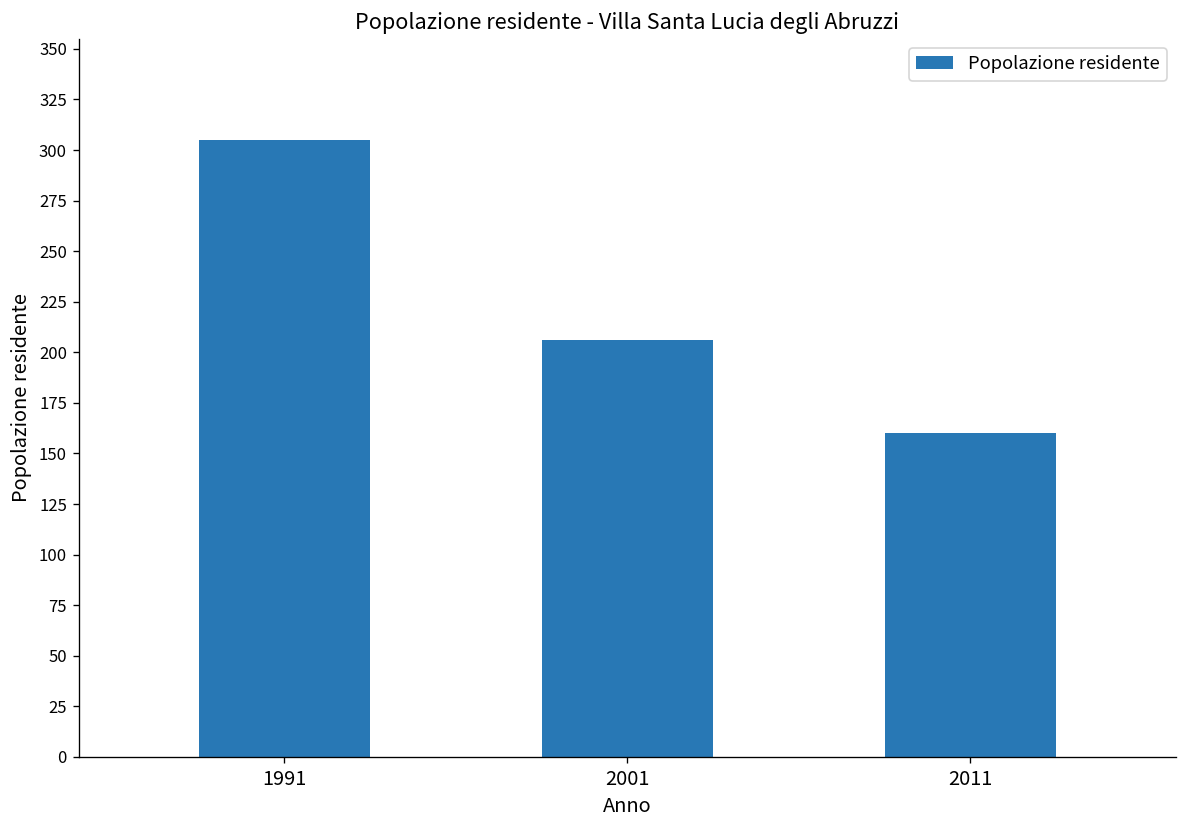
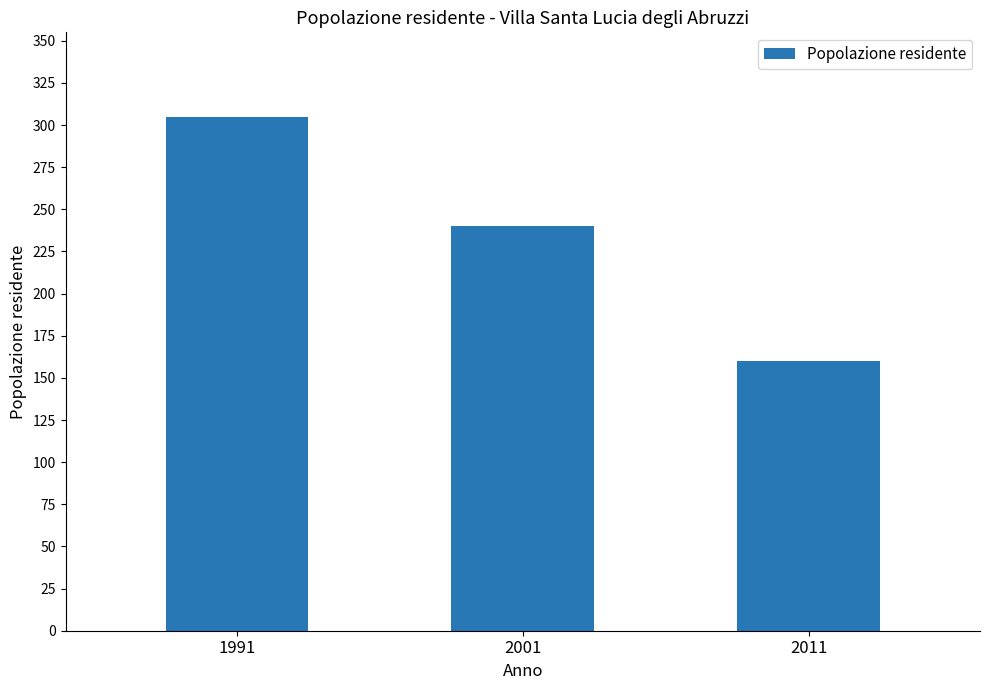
2001: 206 -> 240
